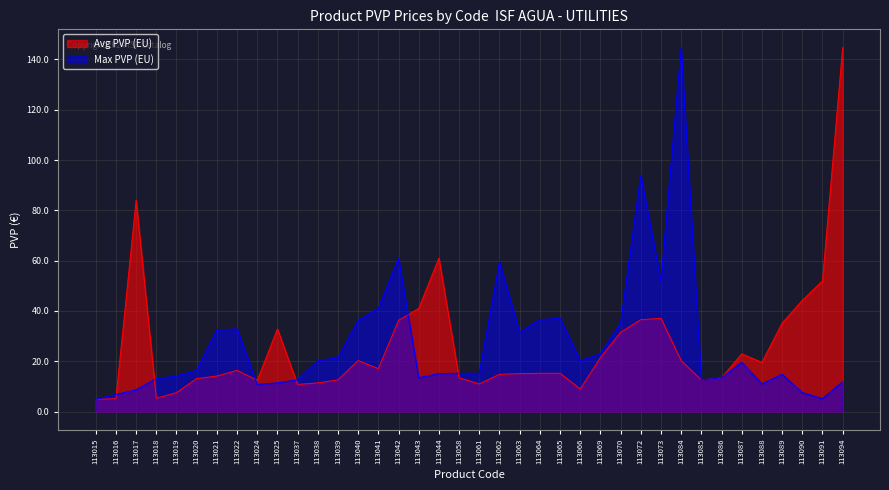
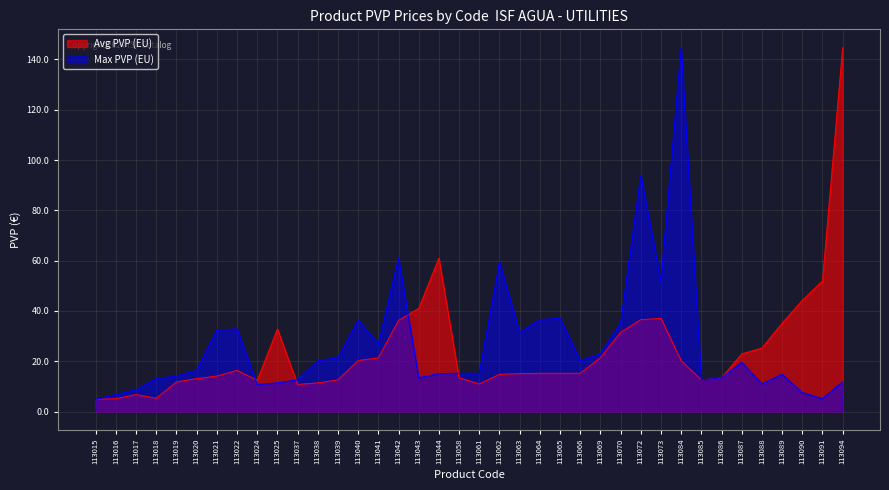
Avg PVP (EU), 113017: 84 -> 7
Avg PVP (EU), 113019: 8 -> 12
Avg PVP (EU), 113041: 17 -> 21
Max PVP (EU), 113041: 41 -> 27
Avg PVP (EU), 113066: 9 -> 15
Avg PVP (EU), 113088: 20 -> 25
